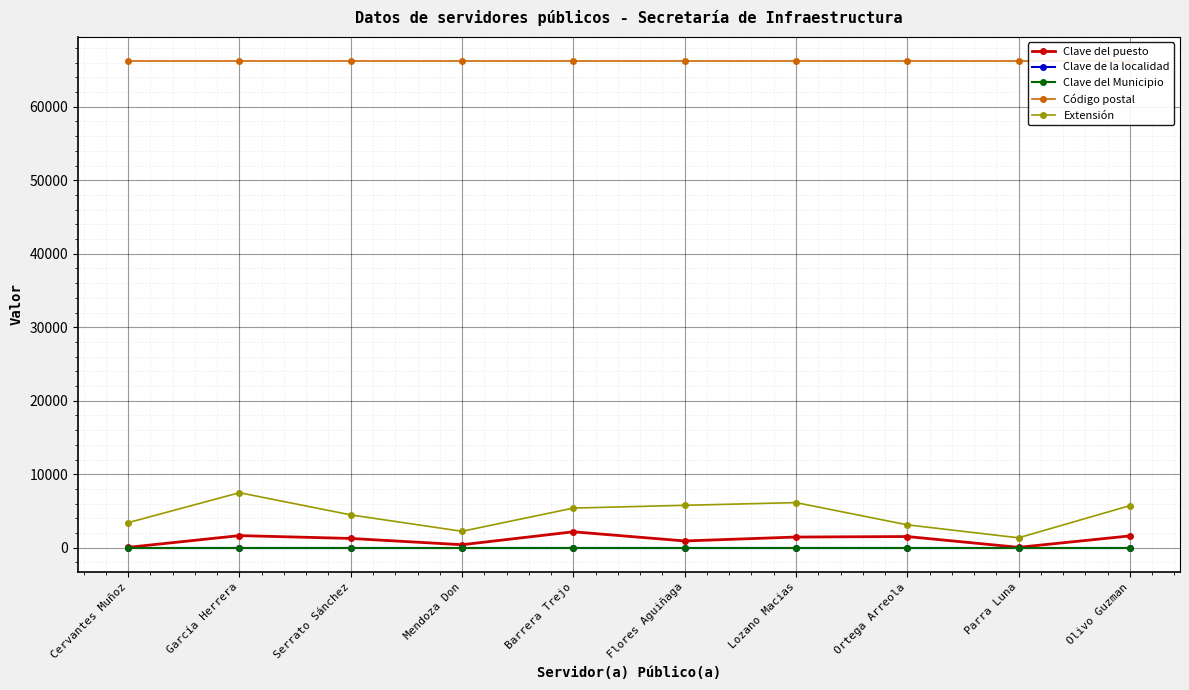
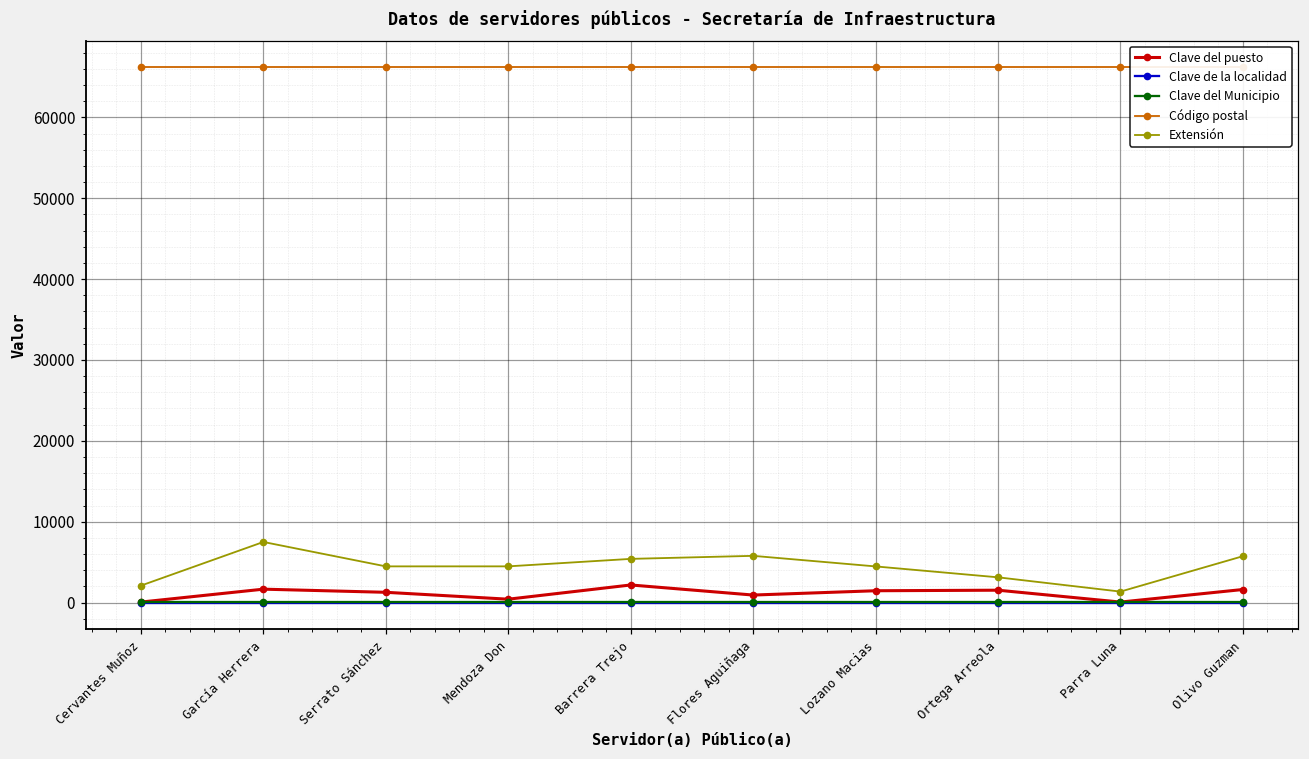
Extensión, Cervantes Muñoz: 3000 -> 2000
Extensión, Mendoza Don: 2000 -> 4000
Extensión, Lozano Macias: 6000 -> 4000
